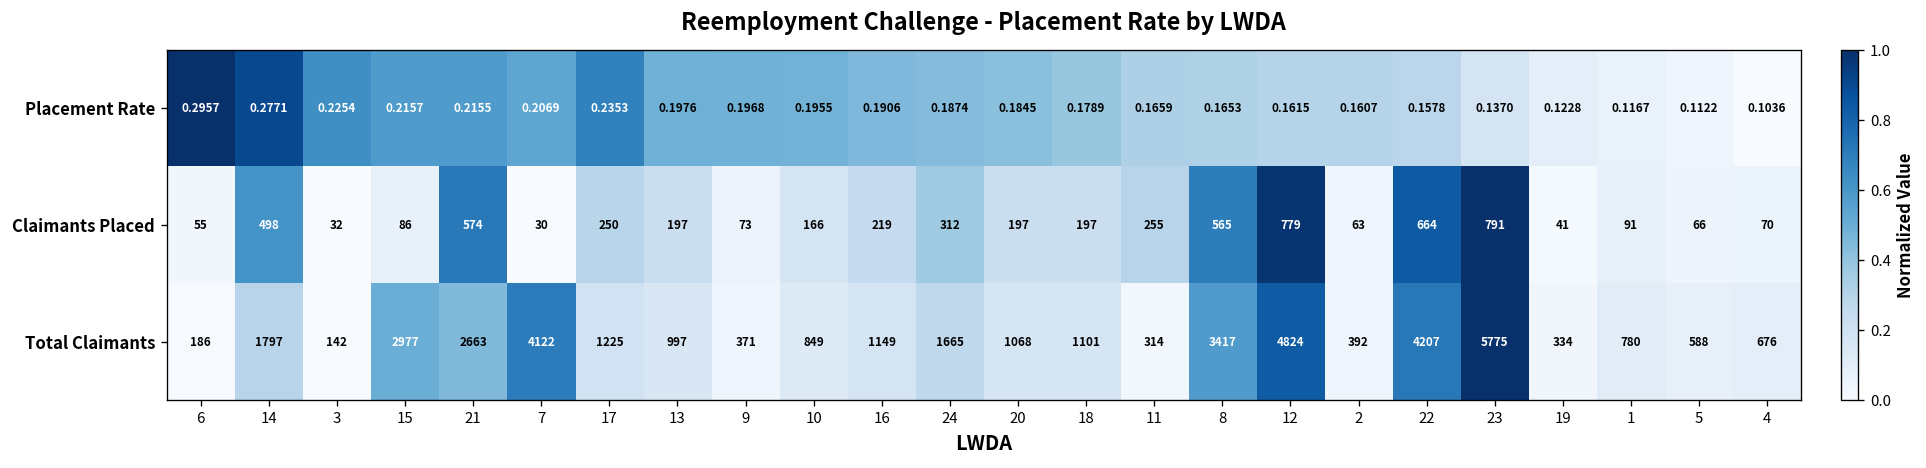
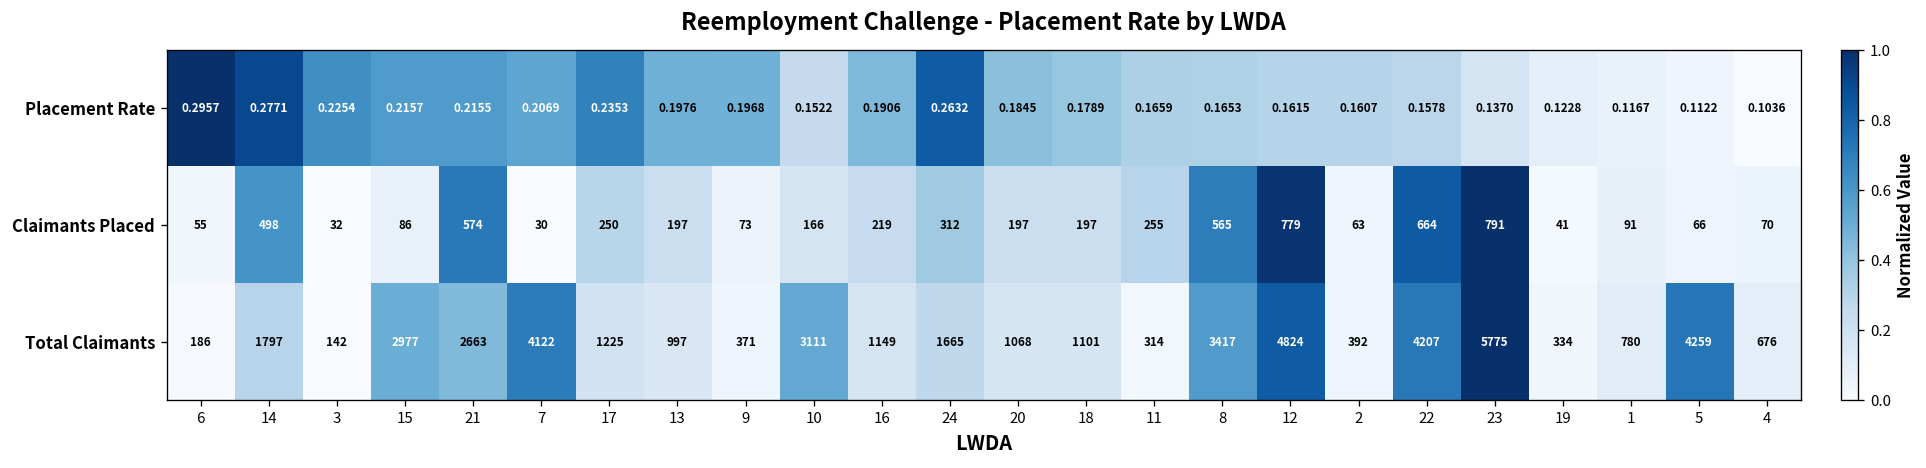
Placement Rate, 10: 0.1955 -> 0.1522
Placement Rate, 24: 0.1874 -> 0.2632
Total Claimants, 10: 849 -> 3111
Total Claimants, 5: 588 -> 4259
